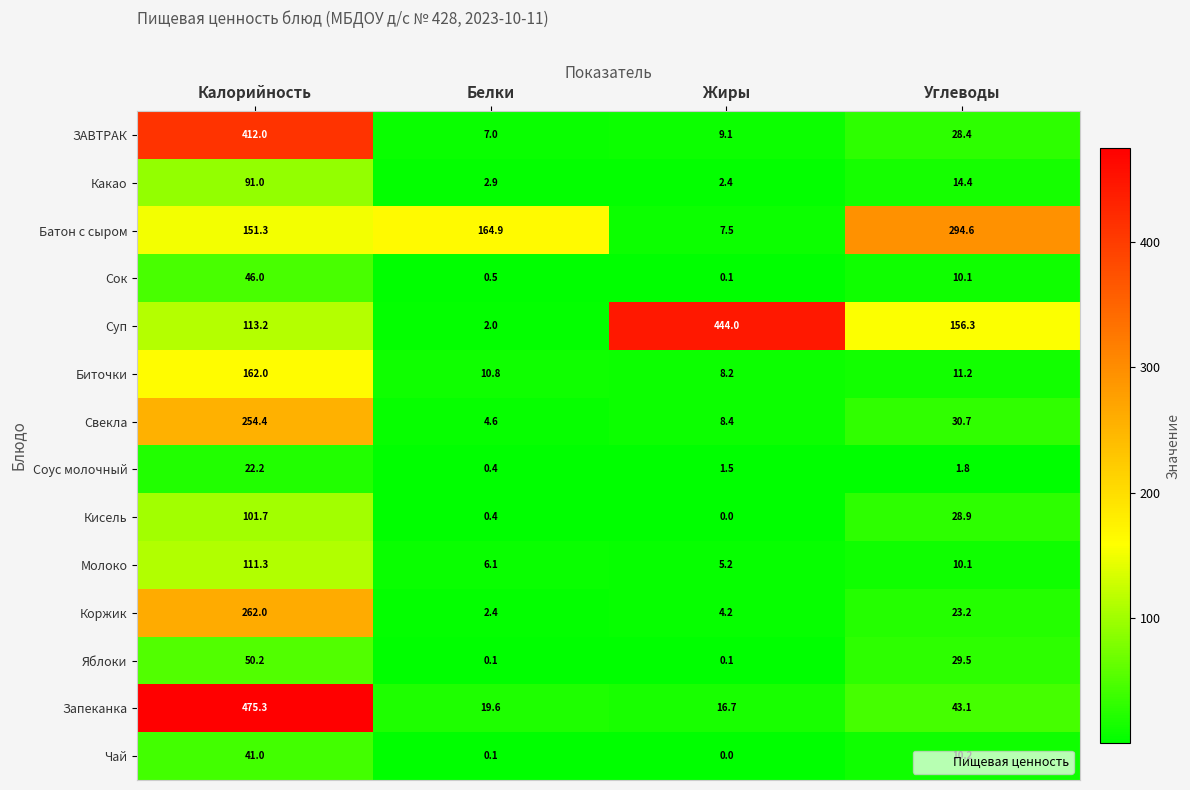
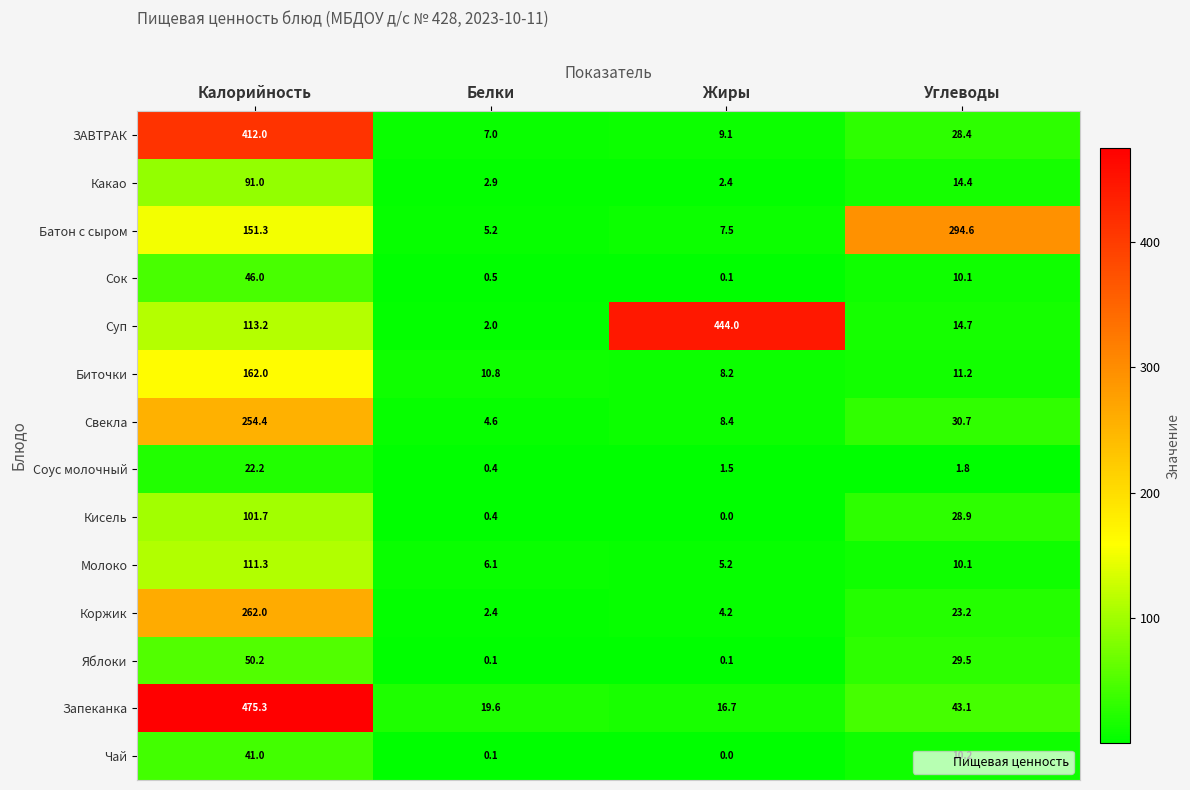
Батон с сыром, Белки: 164.9 -> 5.2
Суп, Углеводы: 156.3 -> 14.7
